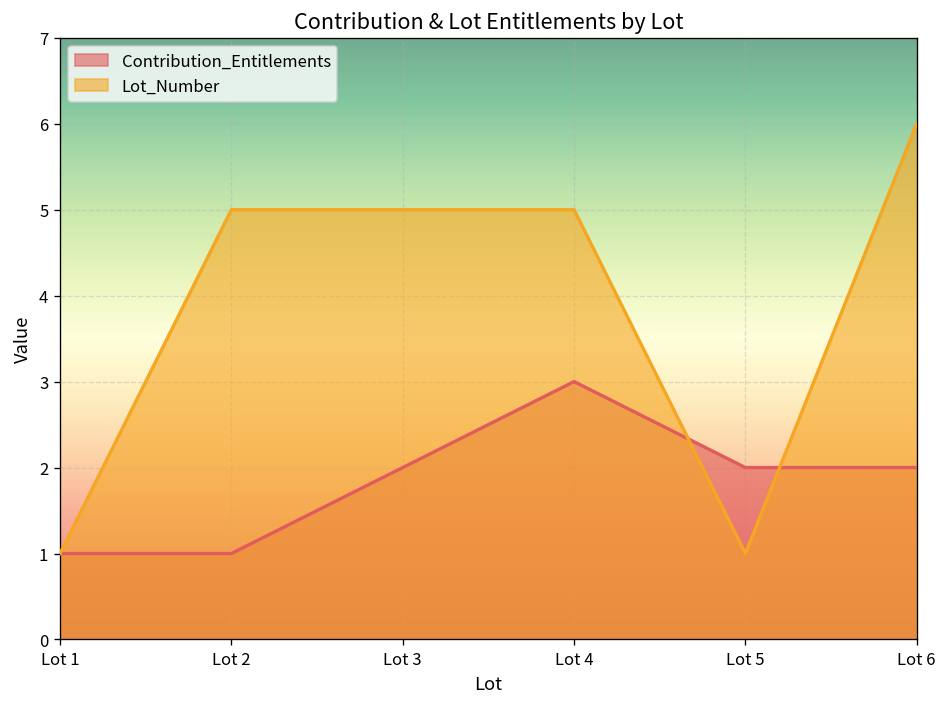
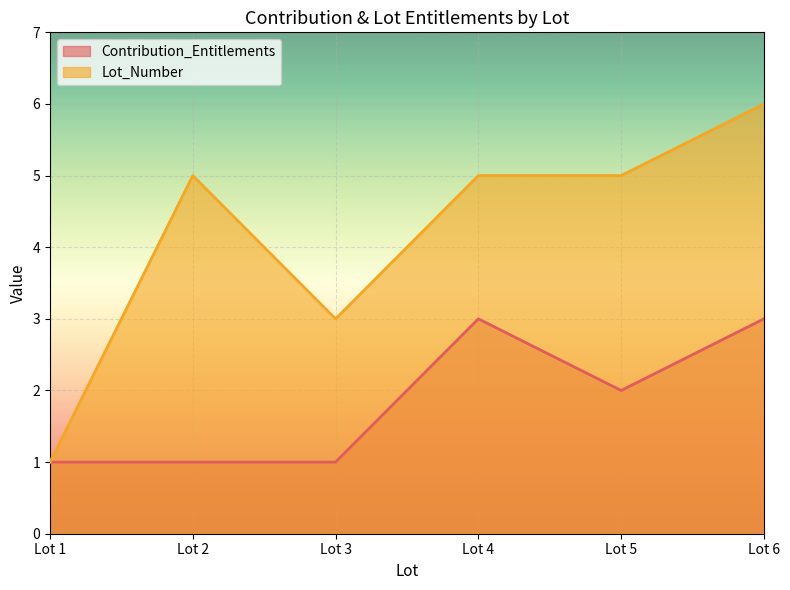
Contribution_Entitlements, Lot 3: 2 -> 1
Lot_Number, Lot 3: 5 -> 3
Lot_Number, Lot 5: 1 -> 5
Contribution_Entitlements, Lot 6: 2 -> 3
